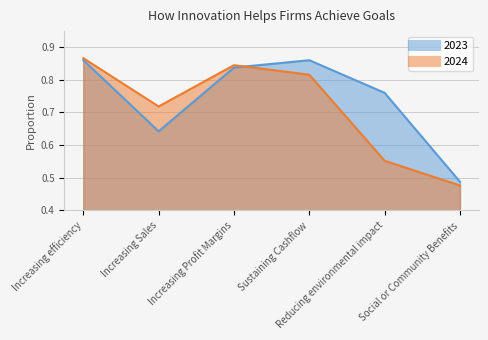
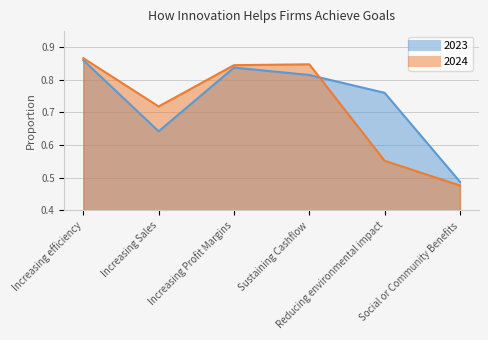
2023, Sustaining Cashflow: 0.86 -> 0.82
2024, Sustaining Cashflow: 0.82 -> 0.85
